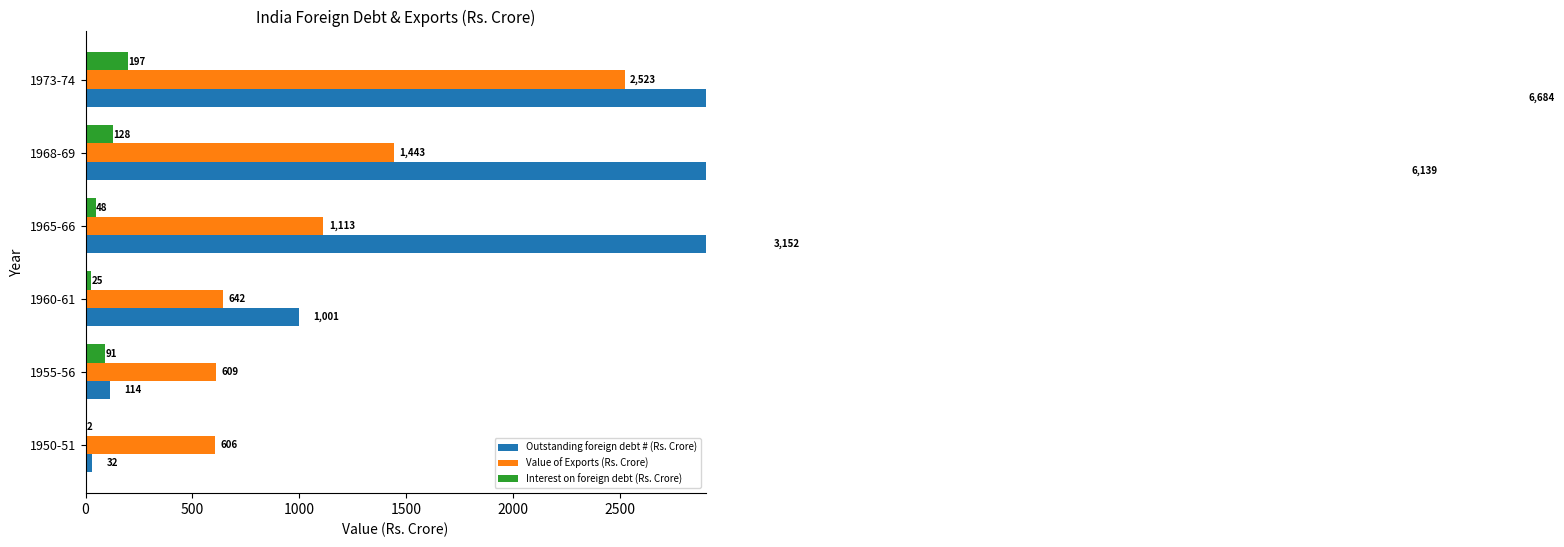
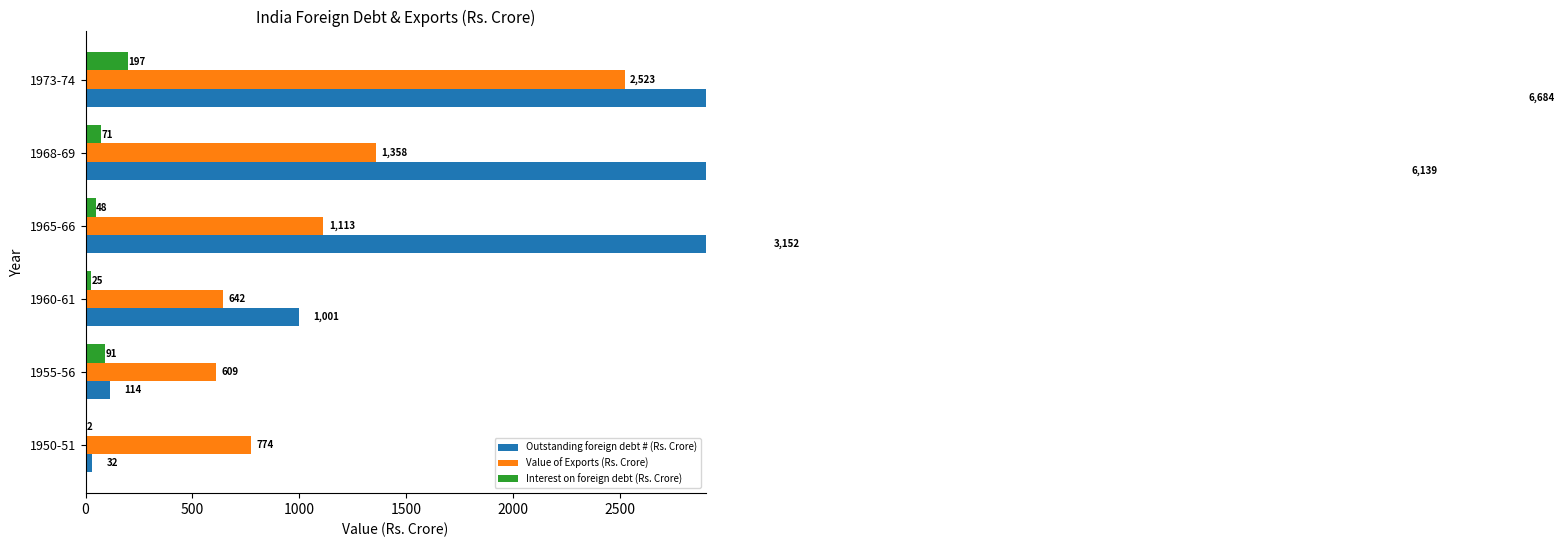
Interest on foreign debt (Rs. Crore), 1968-69: 128 -> 71
Value of Exports (Rs. Crore), 1968-69: 1,443 -> 1,358
Value of Exports (Rs. Crore), 1950-51: 606 -> 774
